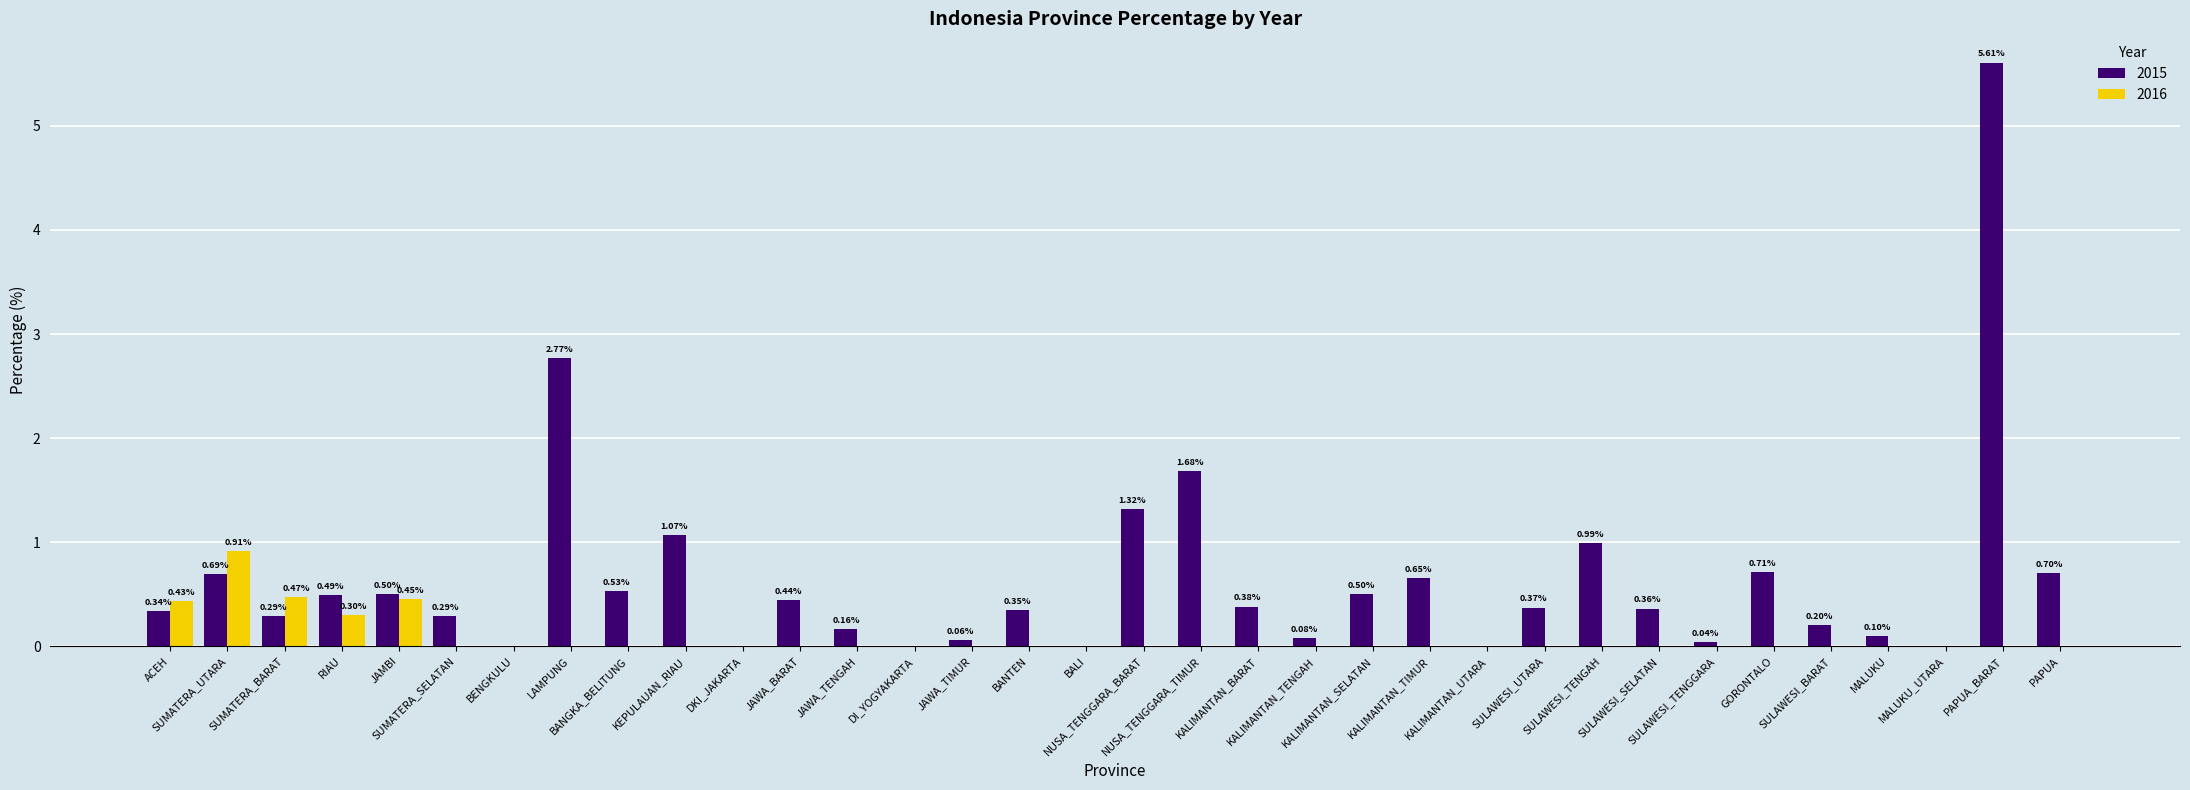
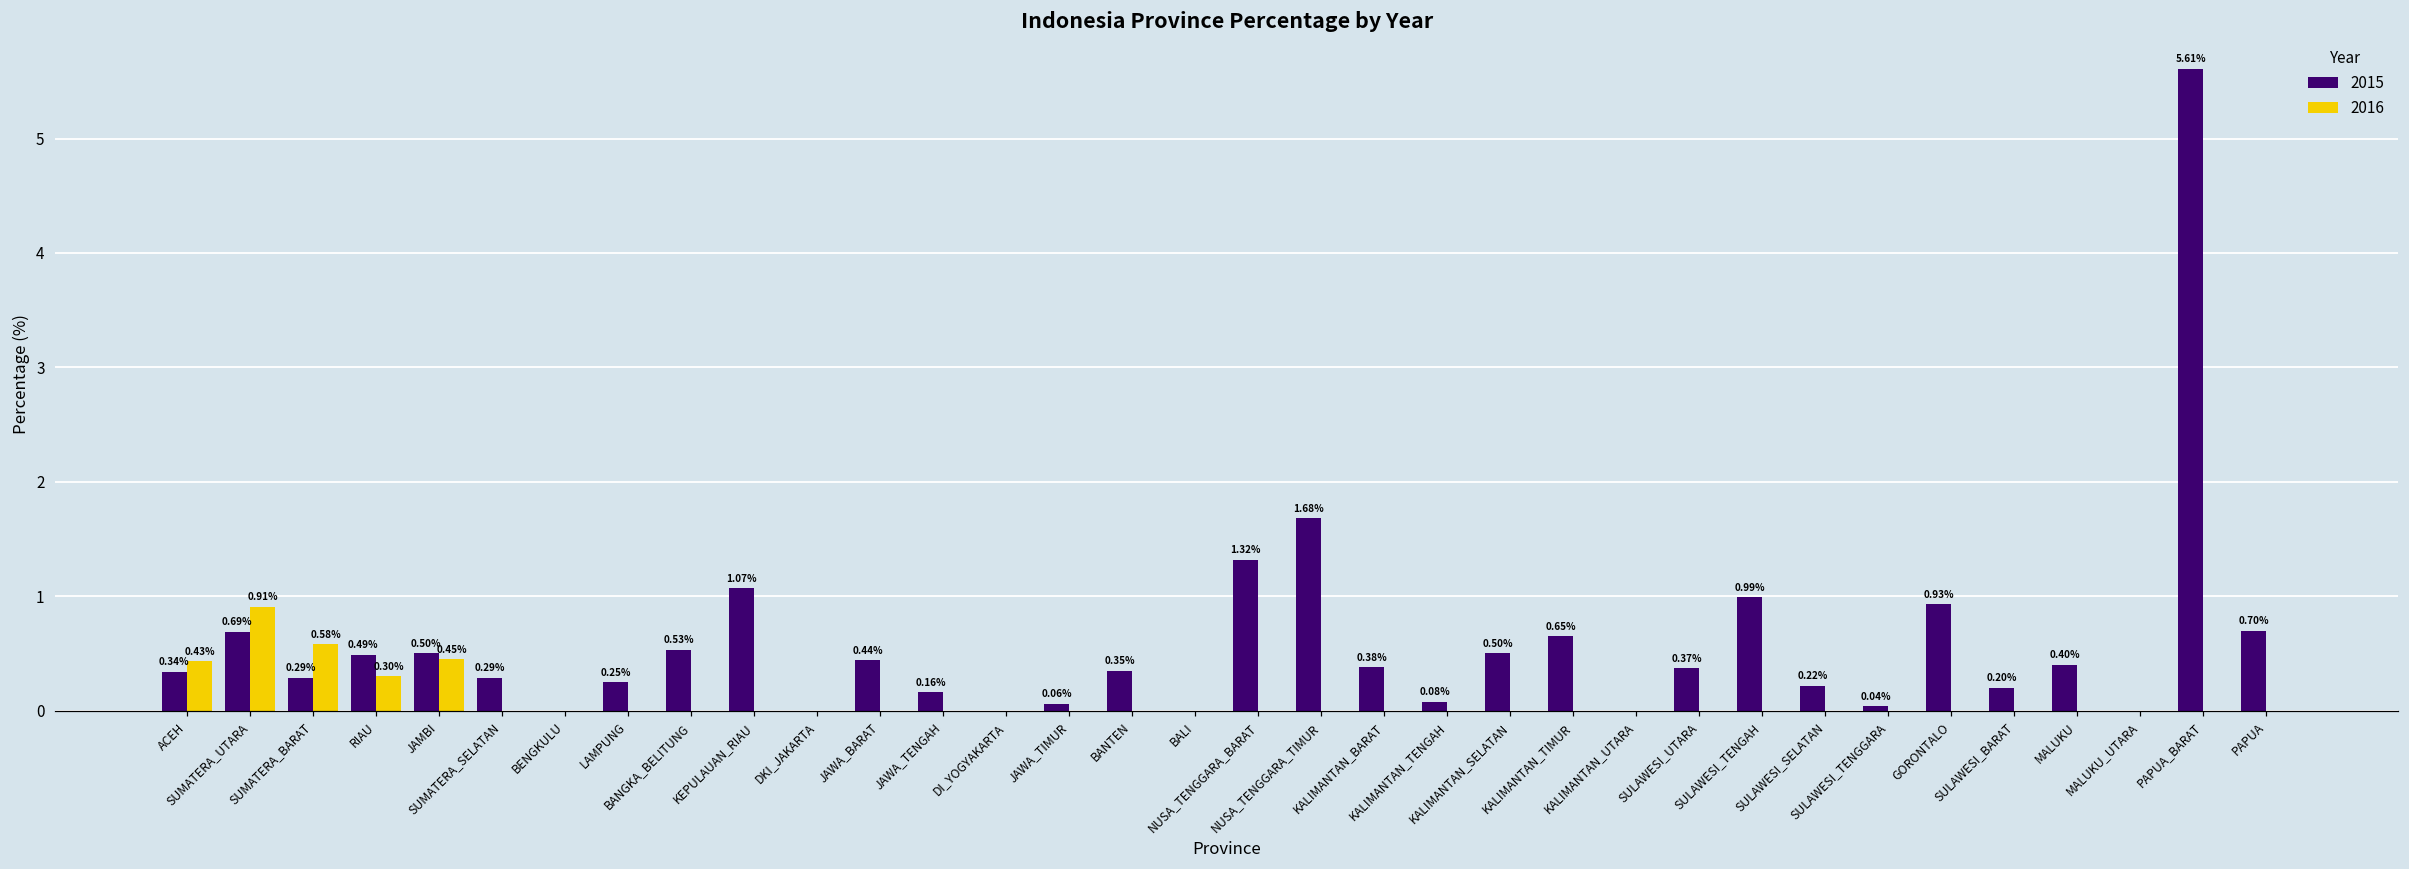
2016, SUMATERA_BARAT: 0.47% -> 0.58%
2015, LAMPUNG: 2.77% -> 0.25%
2015, SULAWESI_SELATAN: 0.36% -> 0.22%
2015, GORONTALO: 0.71% -> 0.93%
2015, MALUKU: 0.10% -> 0.40%
